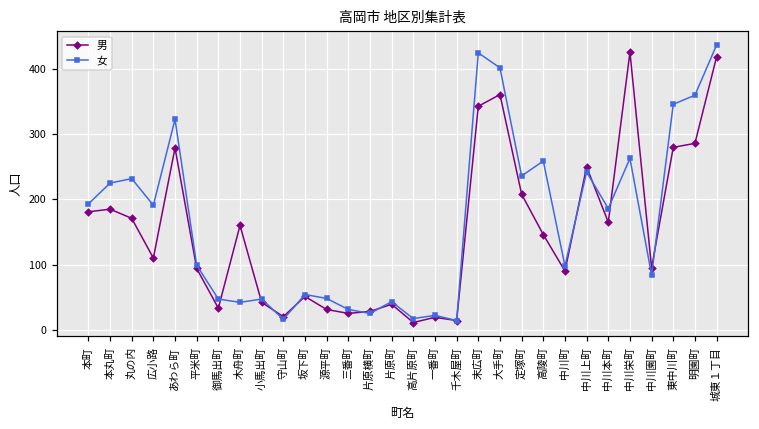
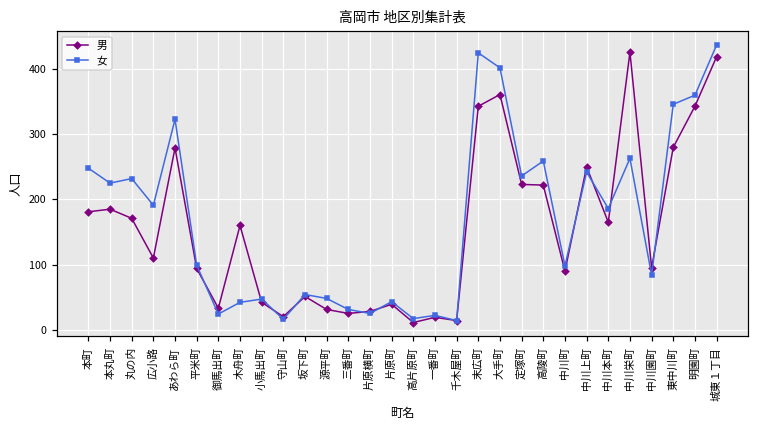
女, 本町: 190 -> 250
女, 御馬出町: 50 -> 20
男, 定塚町: 210 -> 220
男, 高陵町: 150 -> 220
男, 明園町: 290 -> 340
